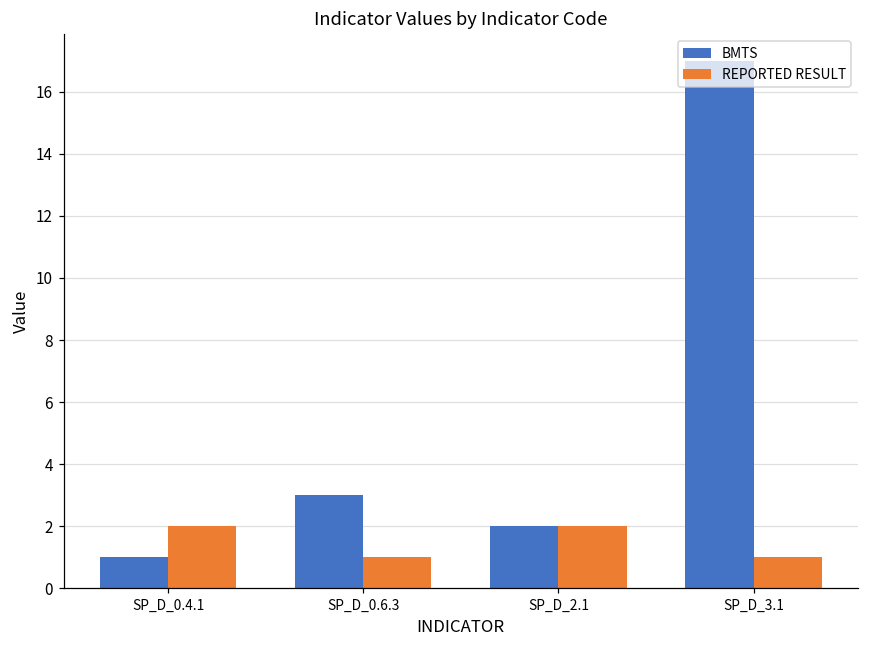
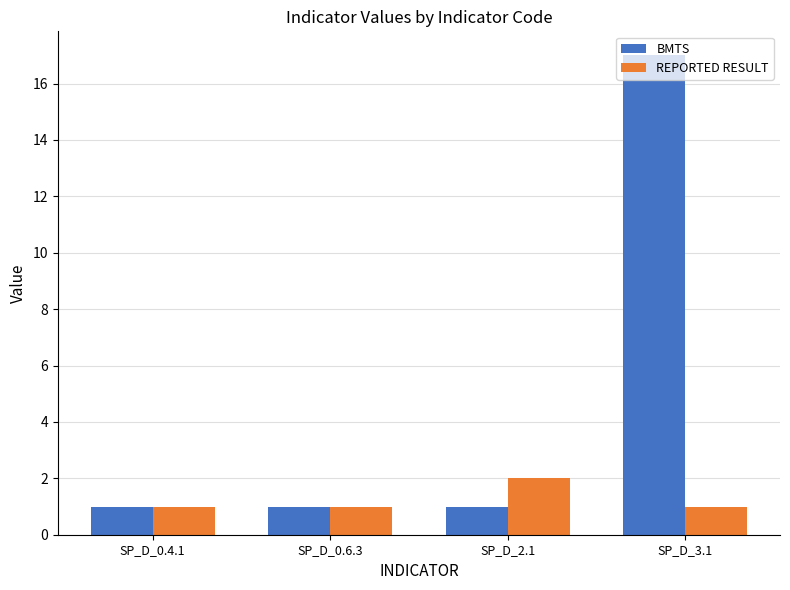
REPORTED RESULT, SP_D_0.4.1: 2 -> 1
BMTS, SP_D_0.6.3: 3 -> 1
BMTS, SP_D_2.1: 2 -> 1
